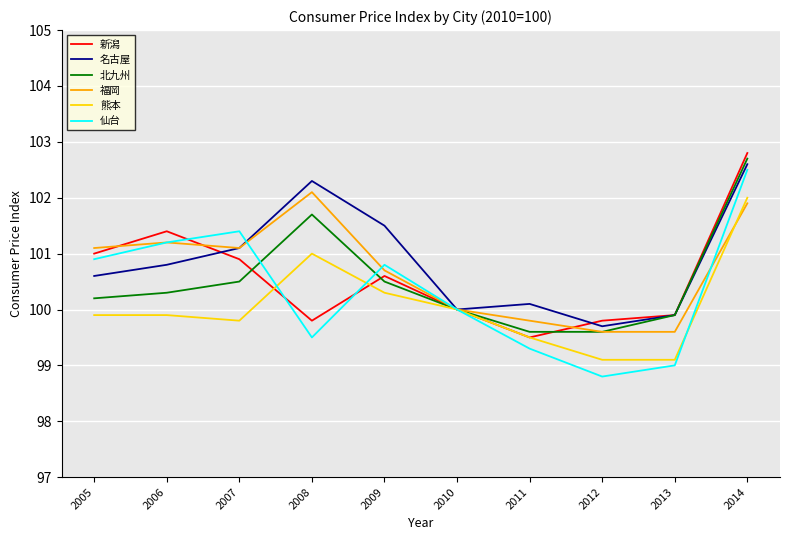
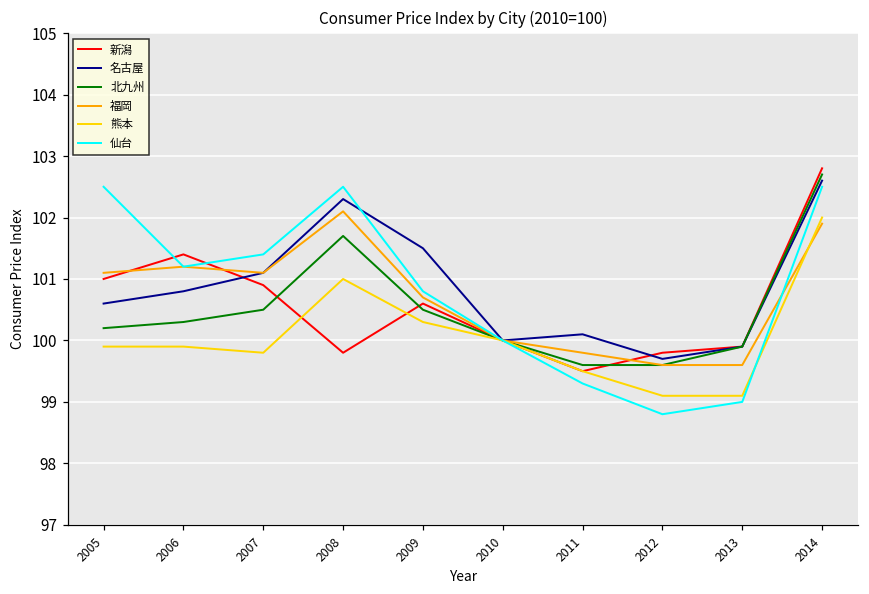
仙台, 2005: 100.9 -> 102.5
仙台, 2008: 99.5 -> 102.5
